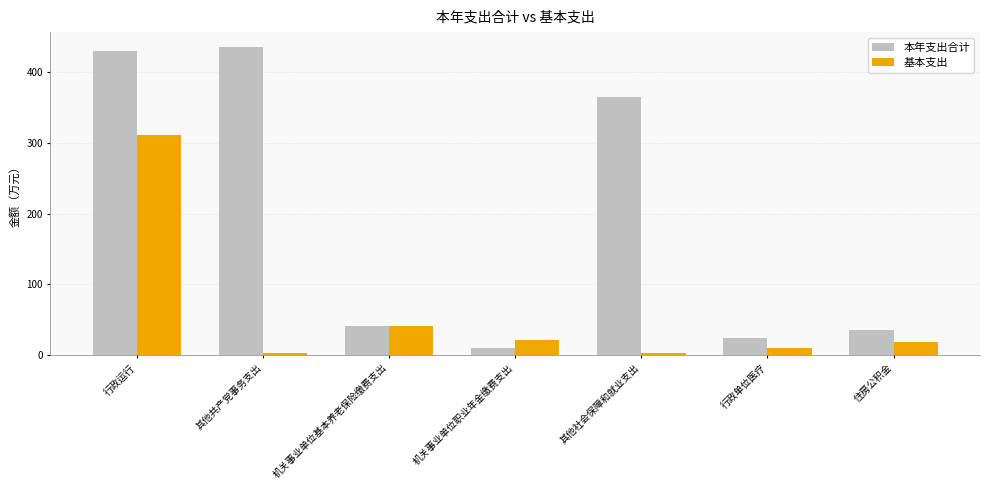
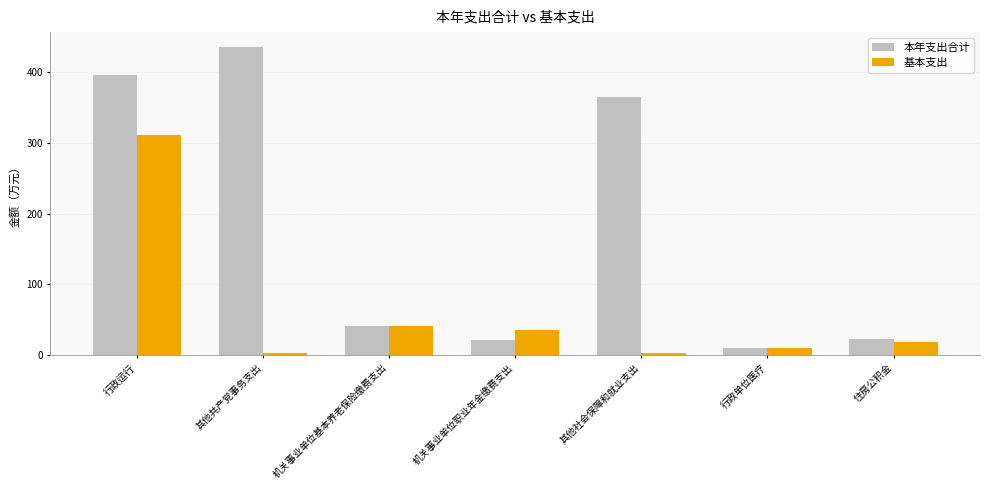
本年支出合计, 行政运行: 430 -> 400
本年支出合计, 机关事业单位职业年金缴费支出: 10 -> 20
基本支出, 机关事业单位职业年金缴费支出: 20 -> 40
本年支出合计, 行政单位医疗: 20 -> 10
本年支出合计, 住房公积金: 30 -> 20
